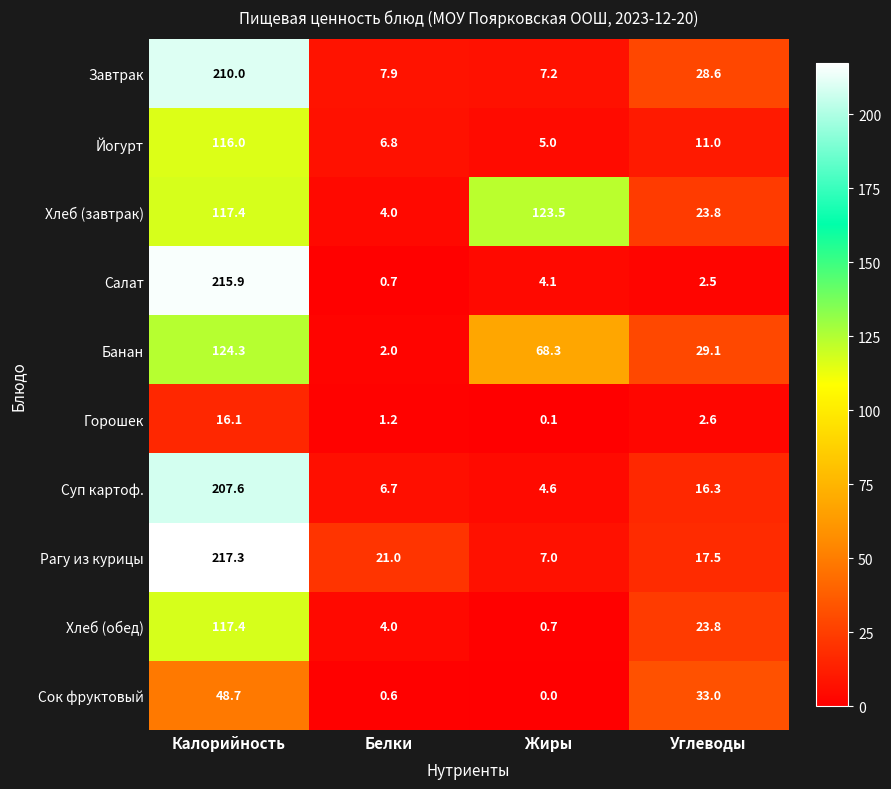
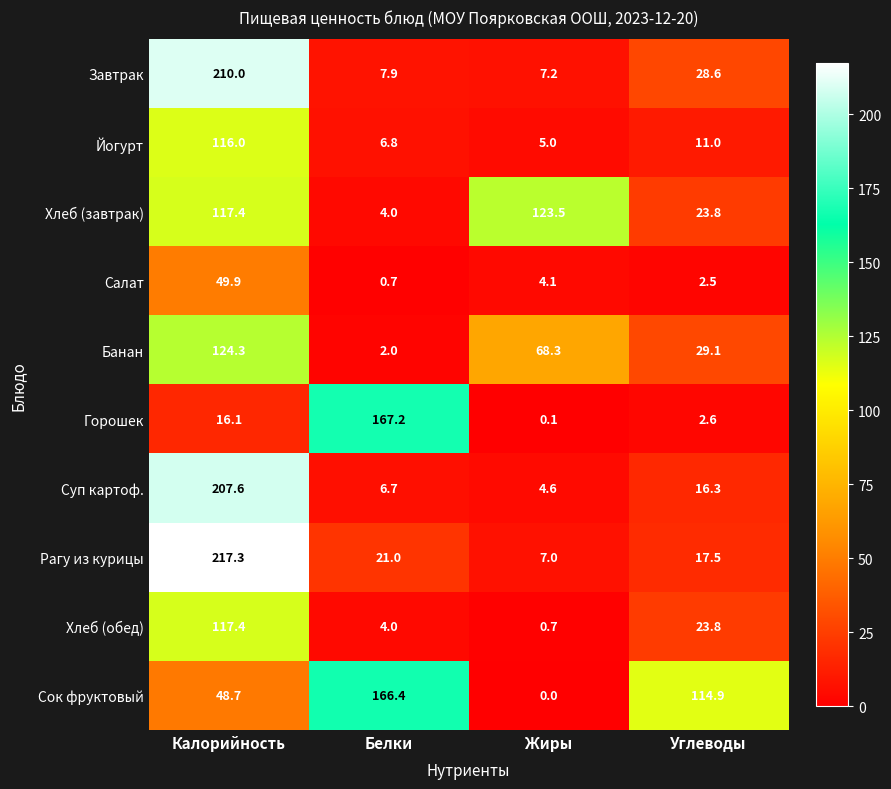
Салат, Калорийность: 215.9 -> 49.9
Горошек, Белки: 1.2 -> 167.2
Сок фруктовый, Белки: 0.6 -> 166.4
Сок фруктовый, Углеводы: 33.0 -> 114.9
